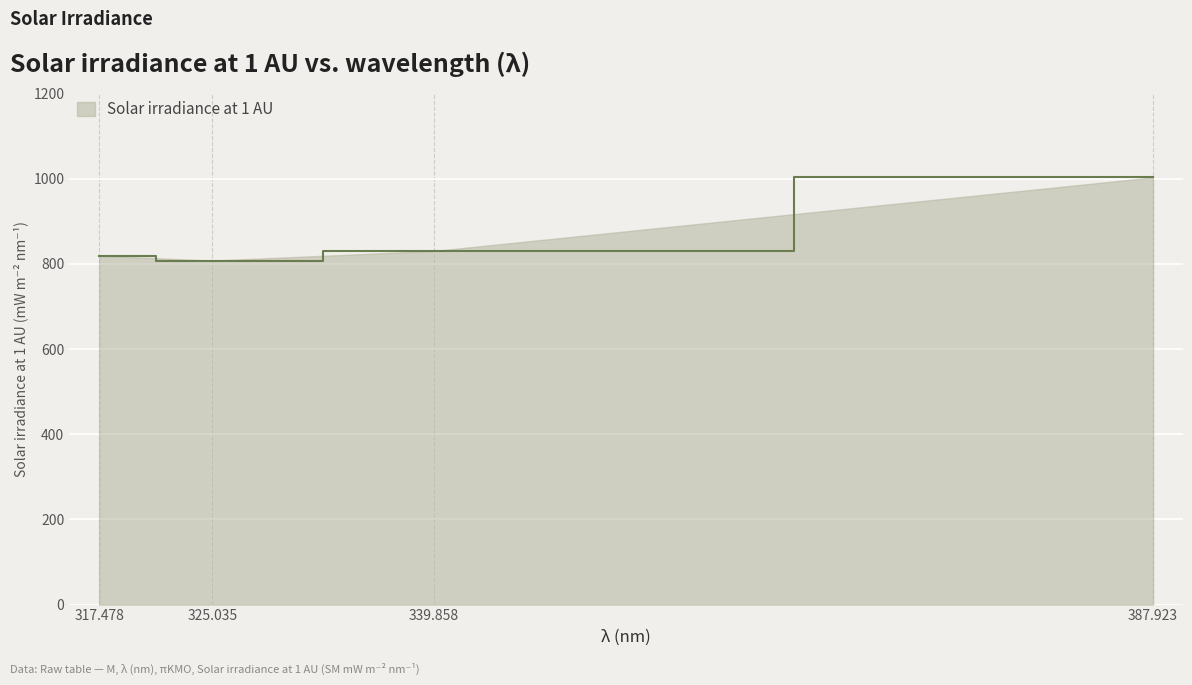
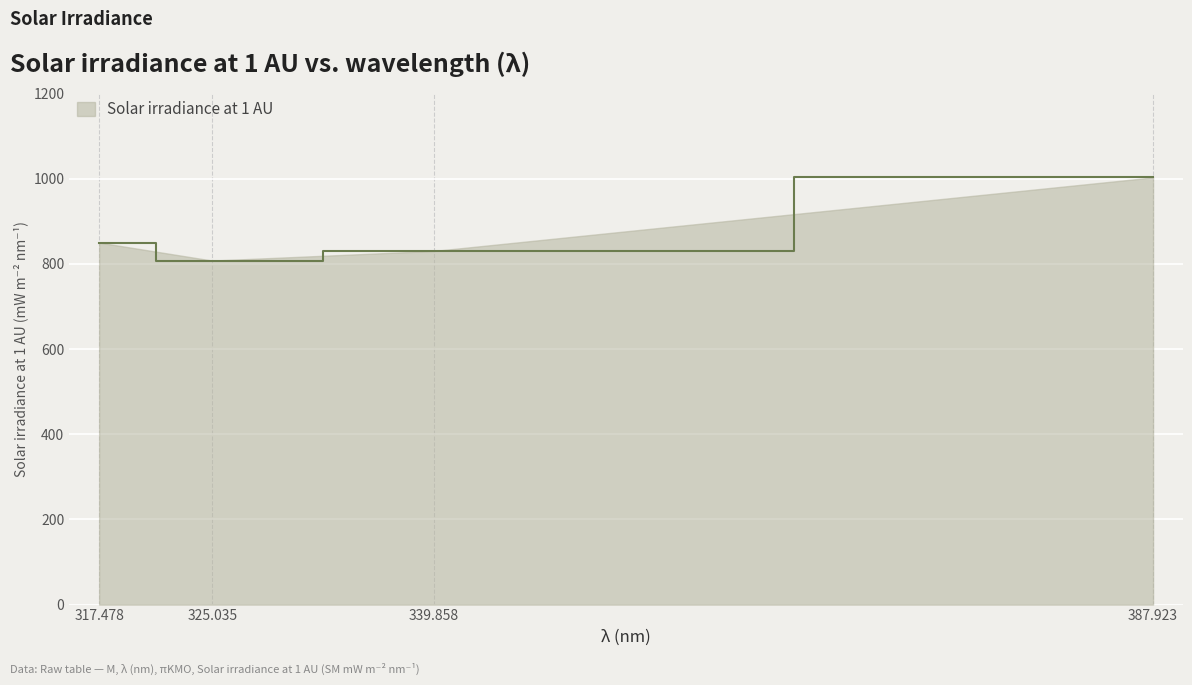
317.478: 820 -> 850
